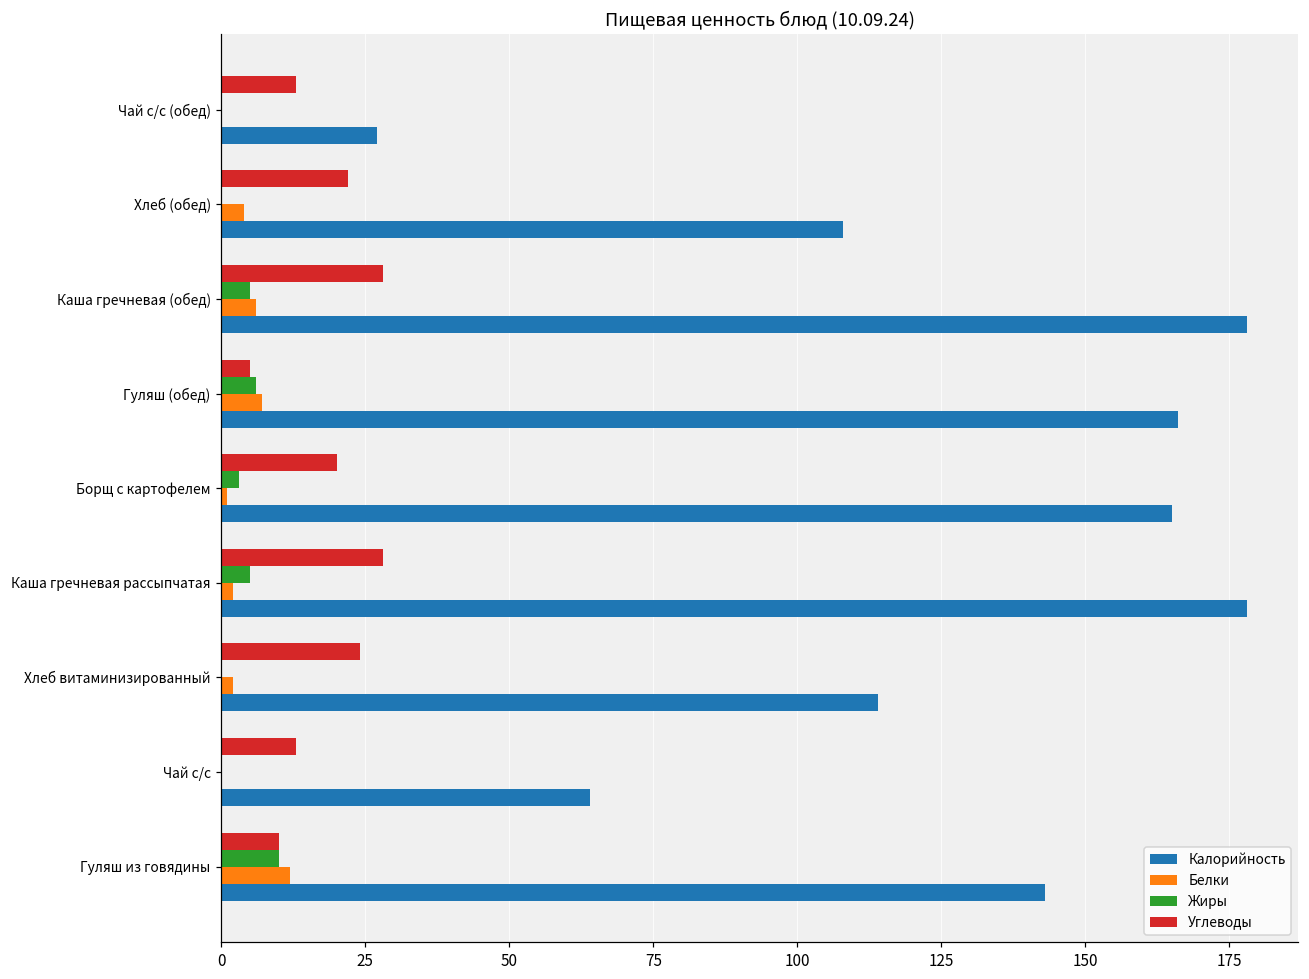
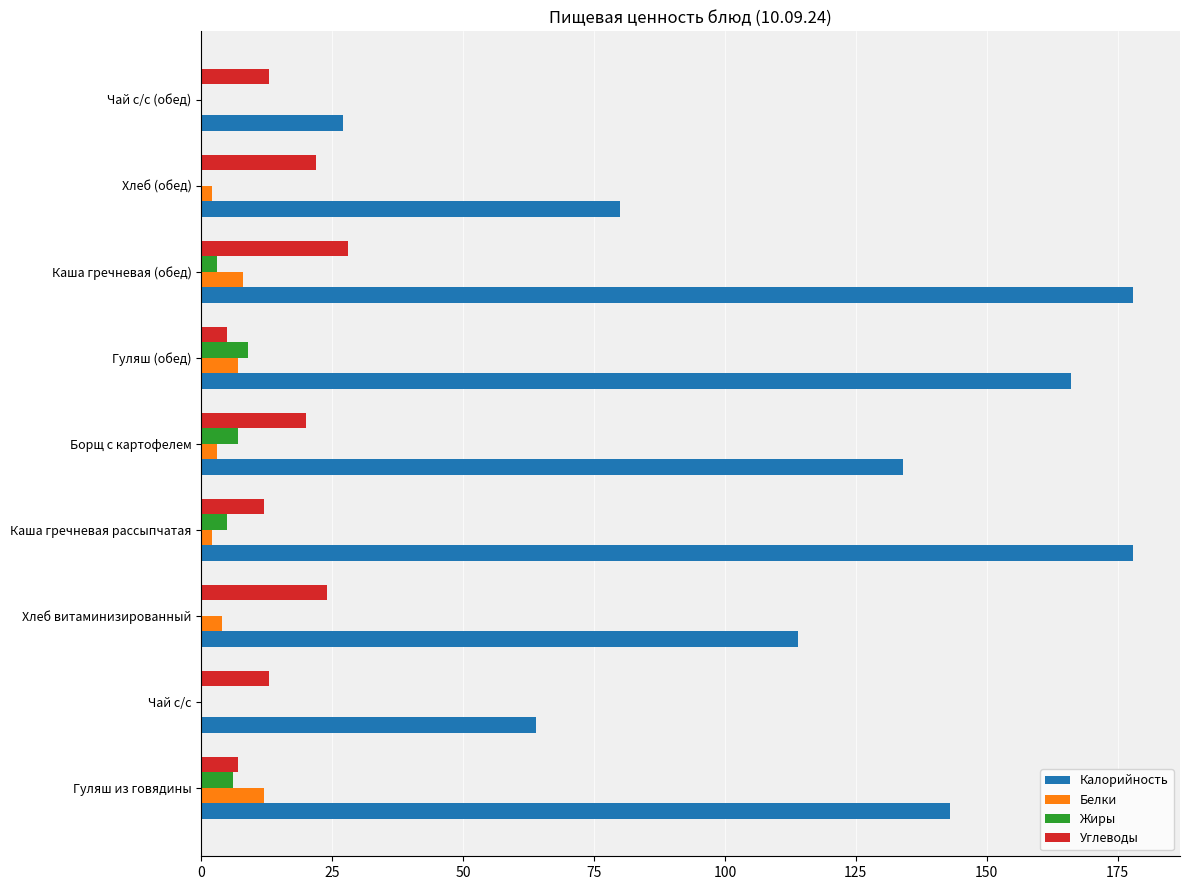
Белки, Хлеб (обед): 4 -> 2
Калорийность, Хлеб (обед): 108 -> 80
Жиры, Каша гречневая (обед): 5 -> 3
Белки, Каша гречневая (обед): 6 -> 8
Жиры, Гуляш (обед): 6 -> 9
Жиры, Борщ с картофелем: 3 -> 7
Белки, Борщ с картофелем: 1 -> 3
Калорийность, Борщ с картофелем: 165 -> 134
Углеводы, Каша гречневая рассыпчатая: 28 -> 12
Белки, Хлеб витаминизированный: 2 -> 4
Углеводы, Гуляш из говядины: 10 -> 7
Жиры, Гуляш из говядины: 10 -> 6
